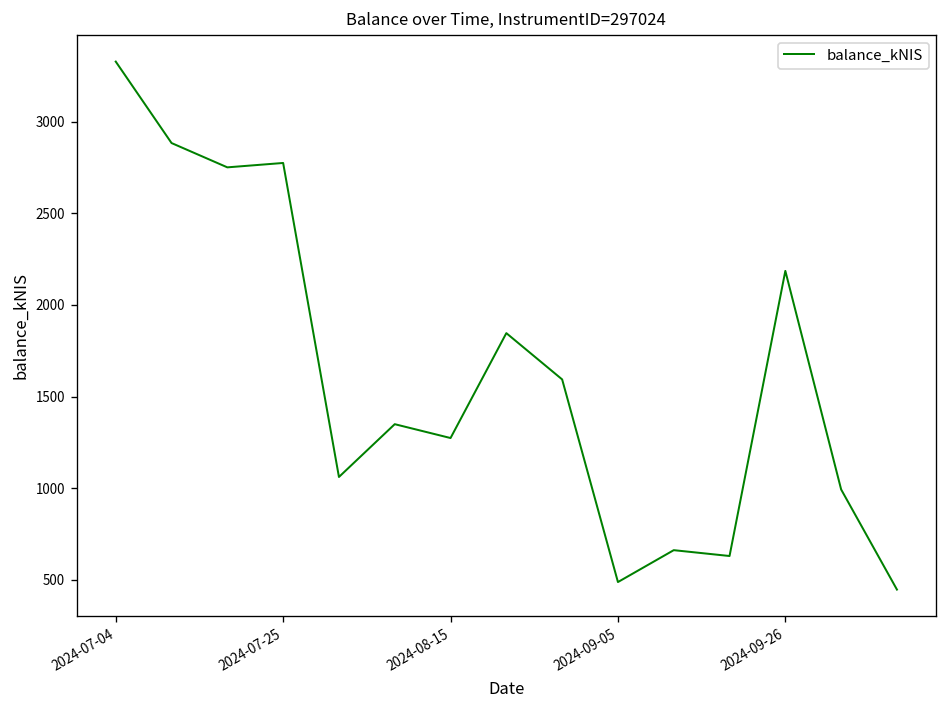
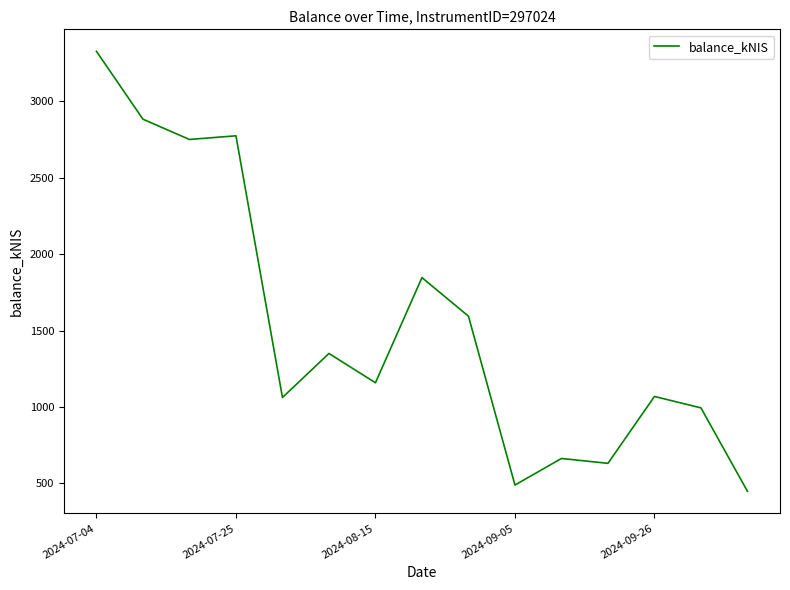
2024-08-15: 1270 -> 1160
2024-09-26: 2190 -> 1070
